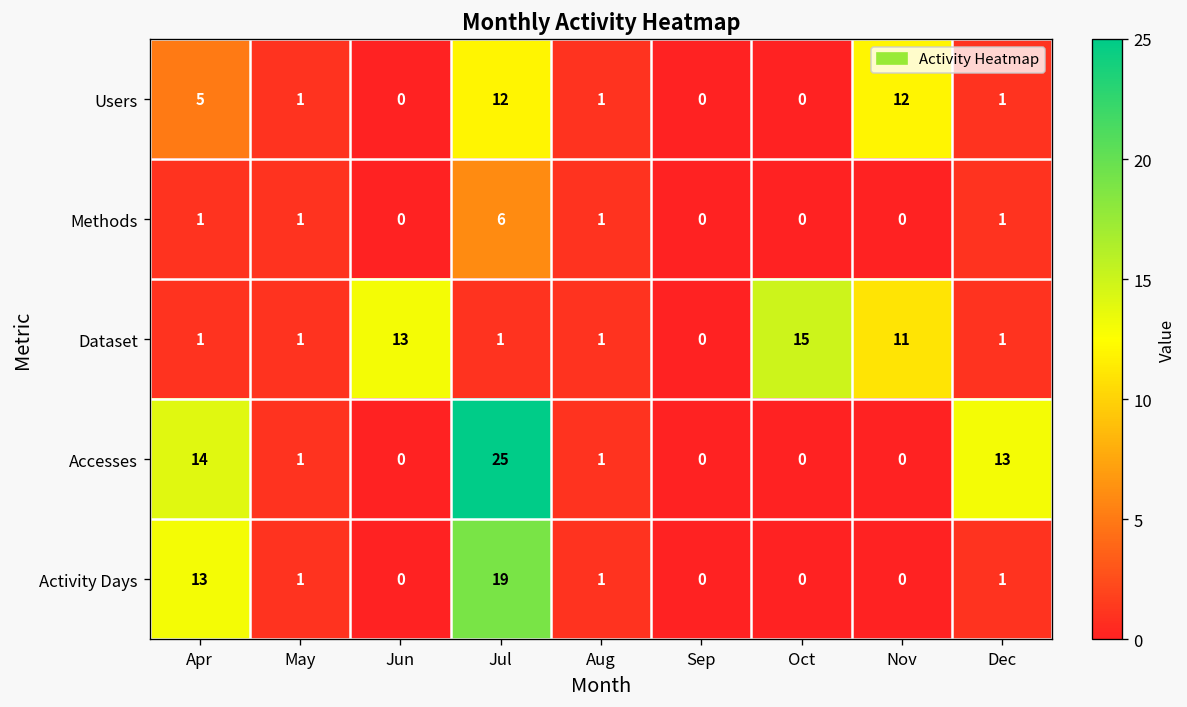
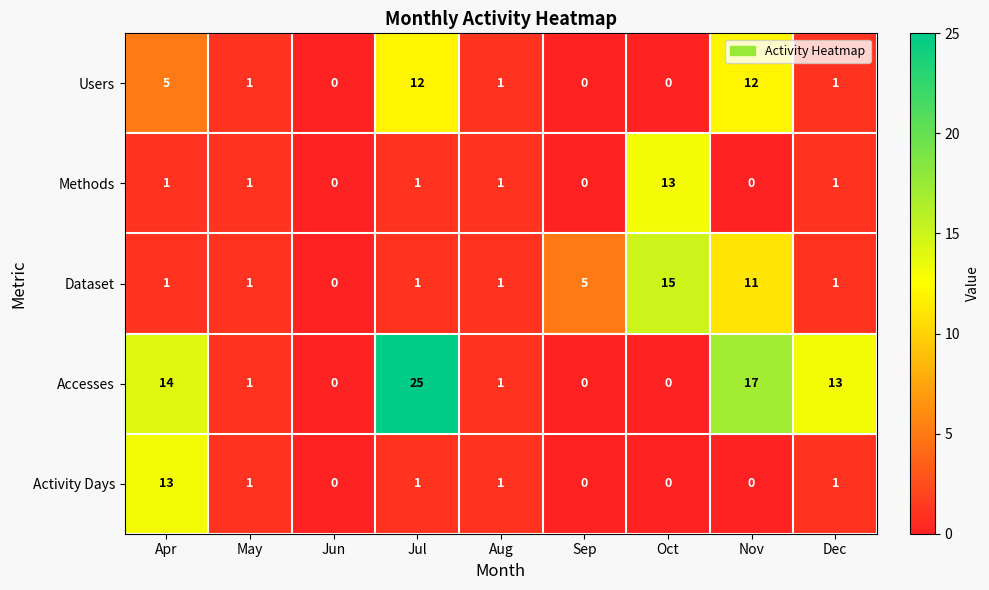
Methods, Jul: 6 -> 1
Methods, Oct: 0 -> 13
Dataset, Jun: 13 -> 0
Dataset, Sep: 0 -> 5
Accesses, Nov: 0 -> 17
Activity Days, Jul: 19 -> 1
